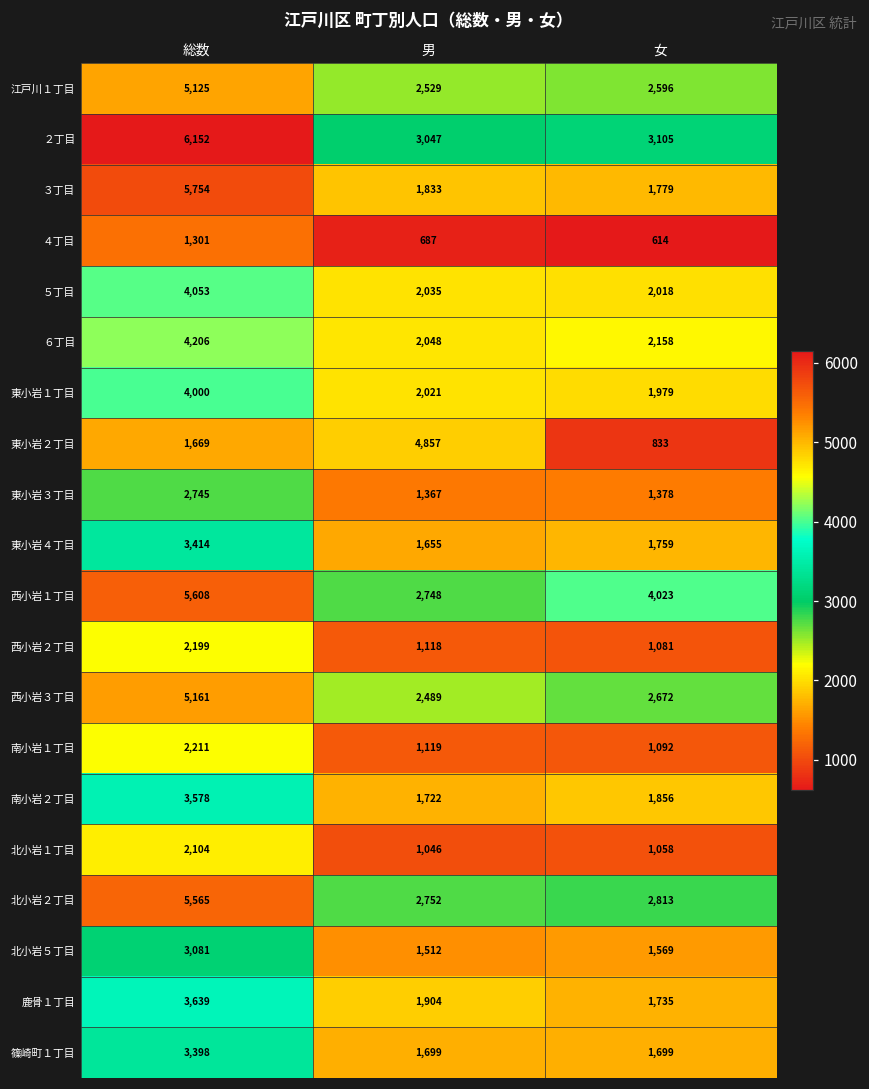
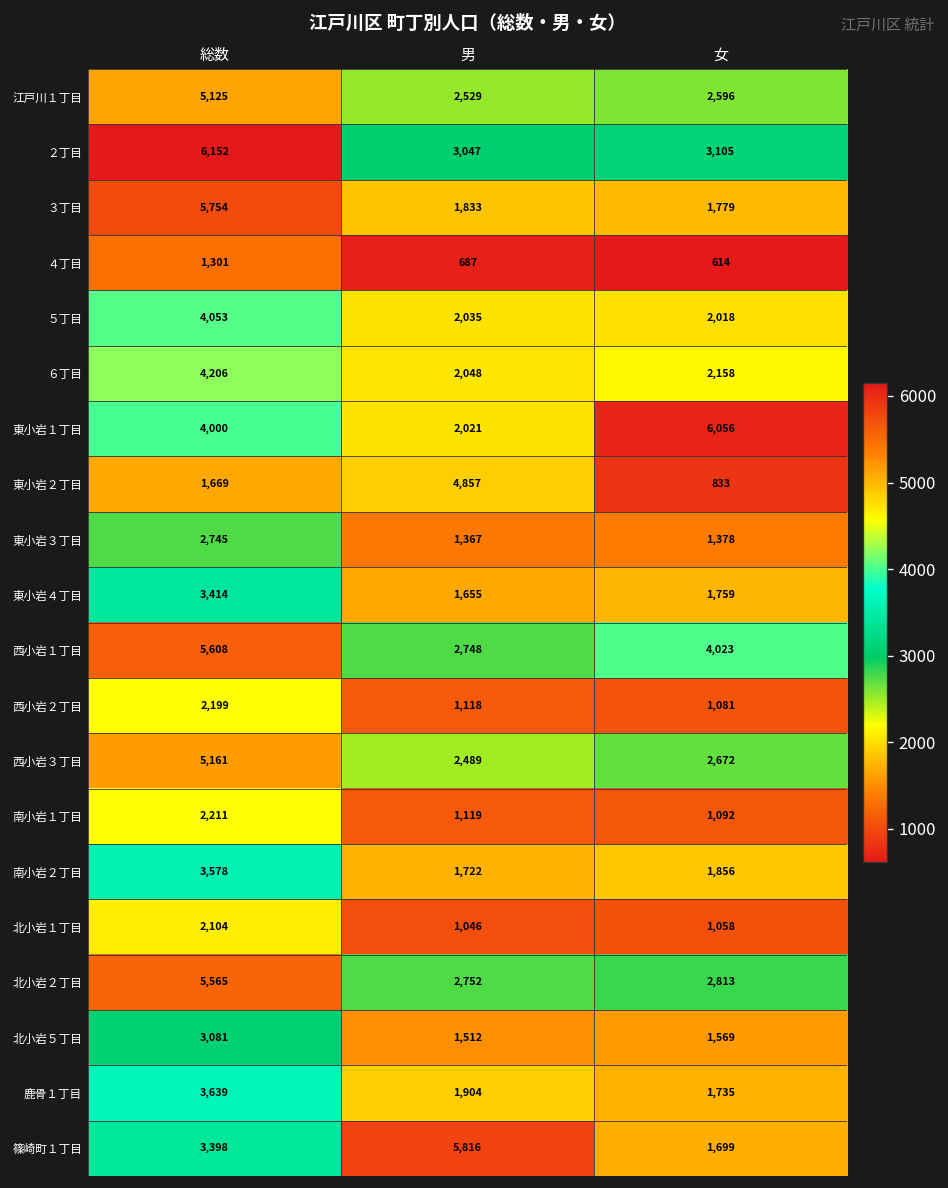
東小岩１丁目, 女: 1,979 -> 6,056
篠崎町１丁目, 男: 1,699 -> 5,816
